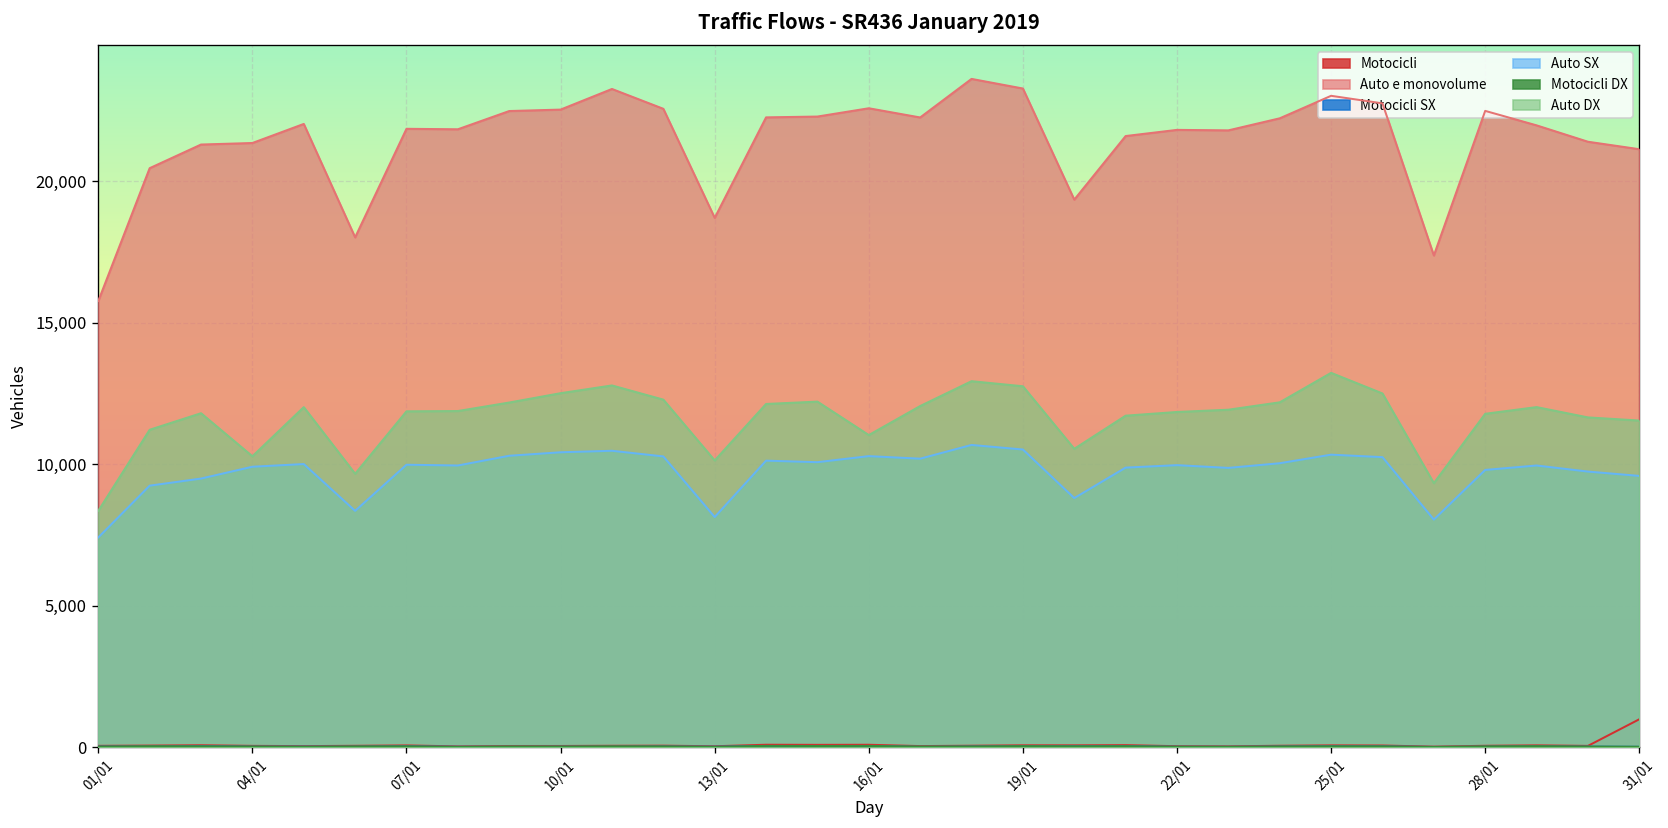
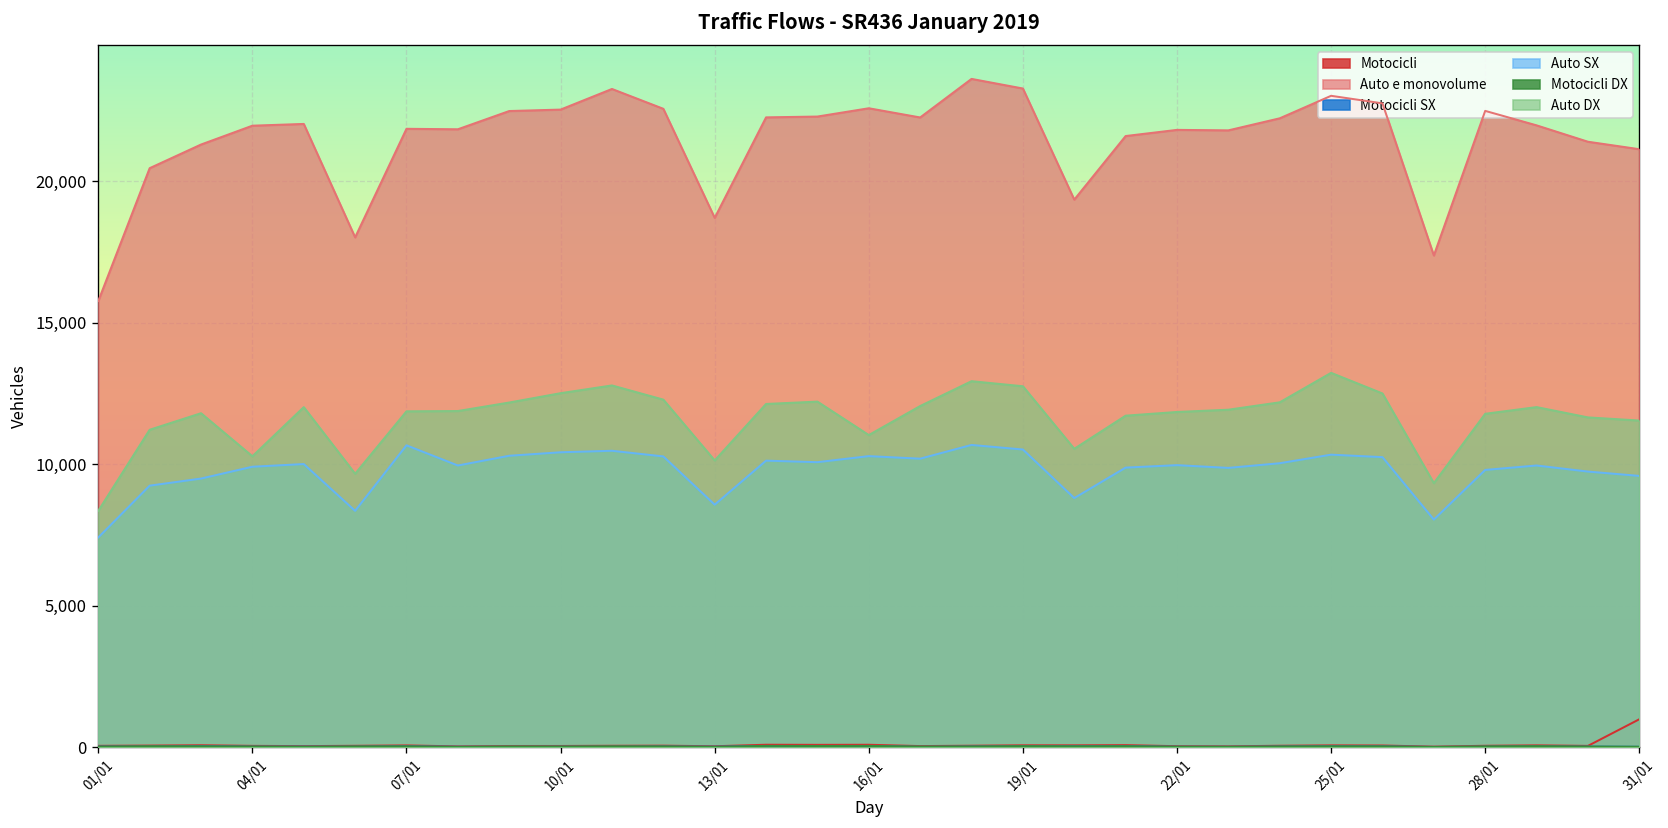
Auto e monovolume, 04/01: 21,400 -> 22,000
Auto SX, 07/01: 10,000 -> 10,700
Auto SX, 13/01: 8,100 -> 8,600
